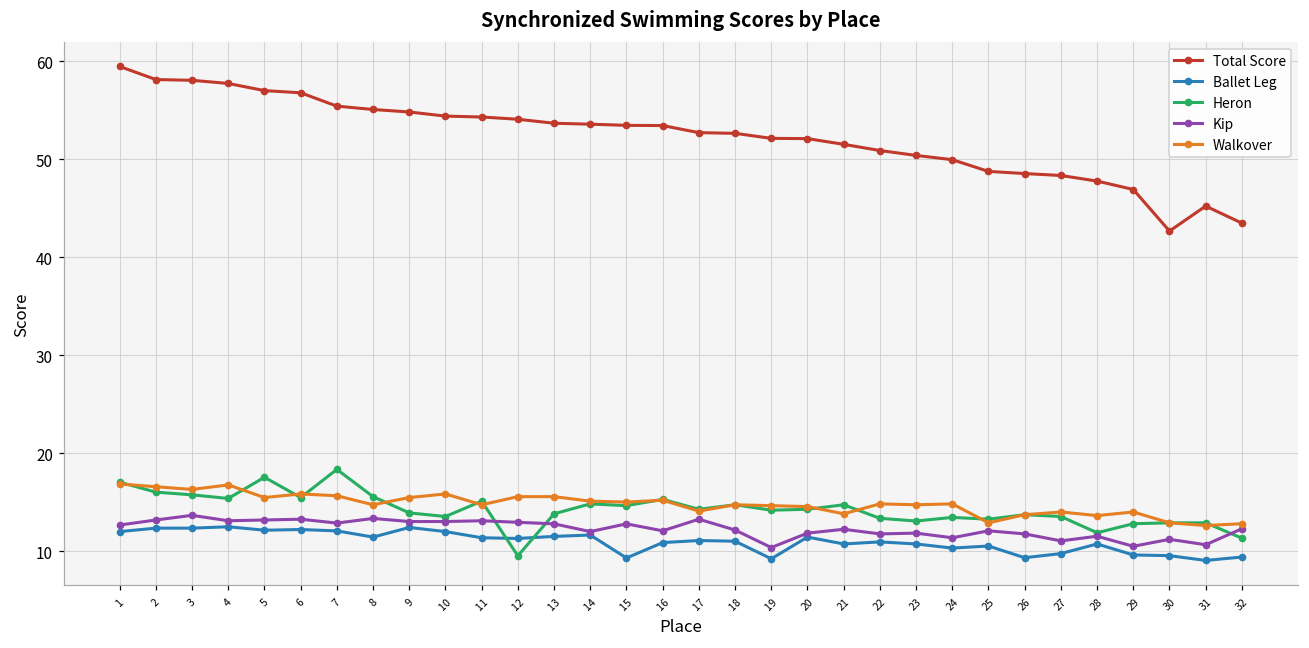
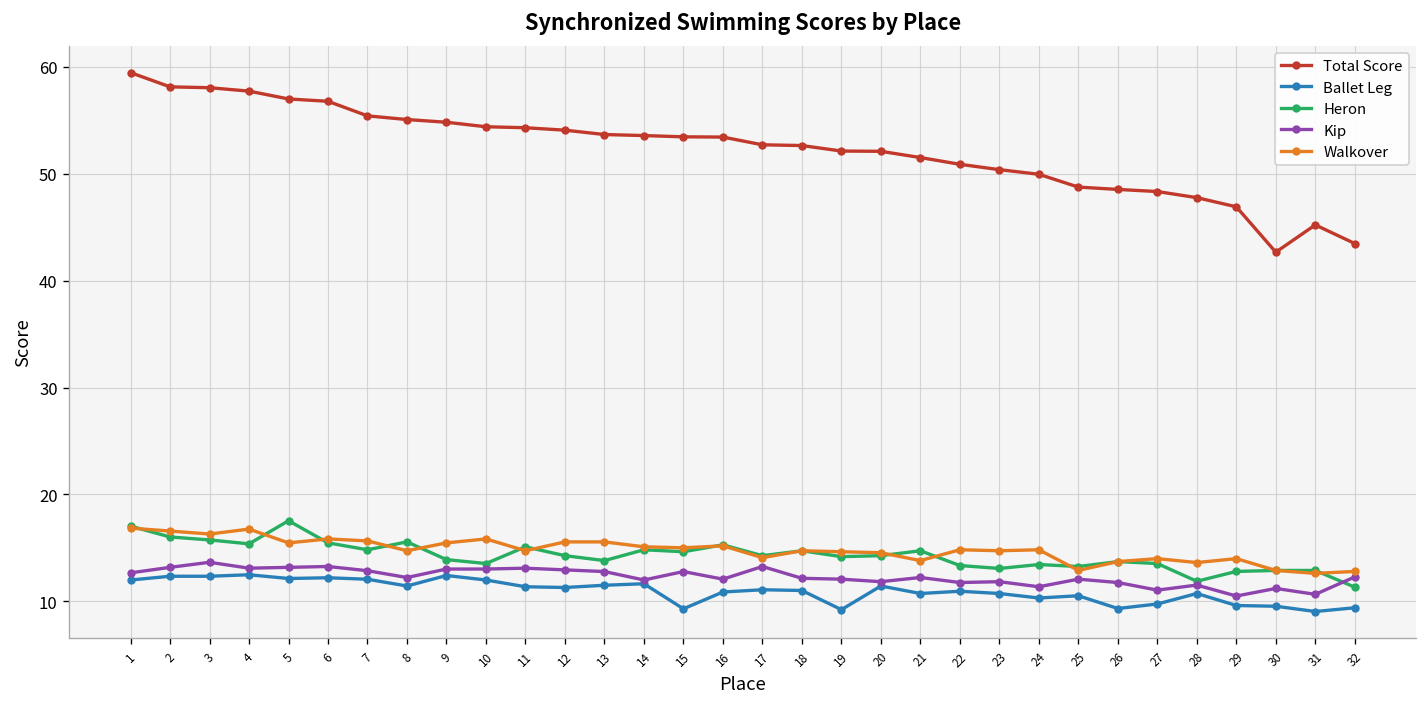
Heron, 7: 18 -> 15
Kip, 8: 13 -> 12
Heron, 12: 10 -> 14
Kip, 19: 10 -> 12
